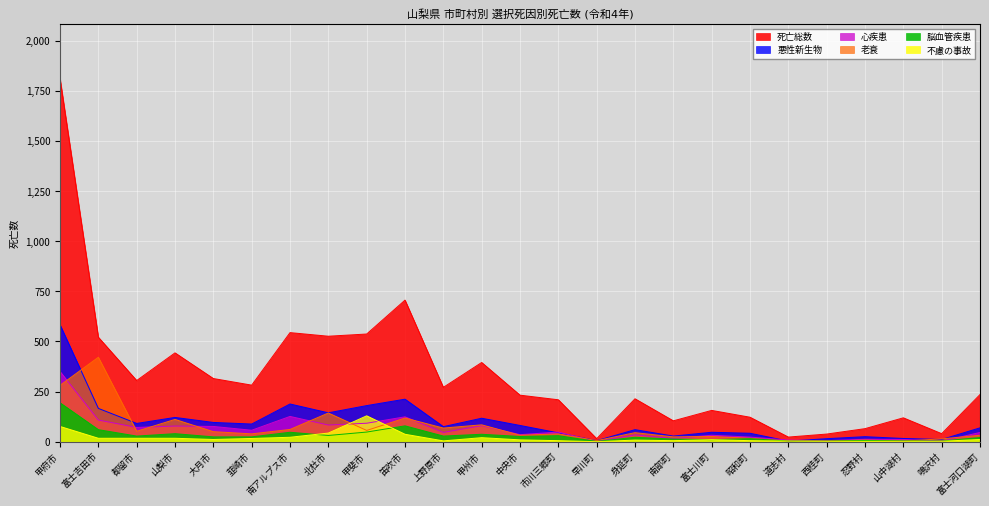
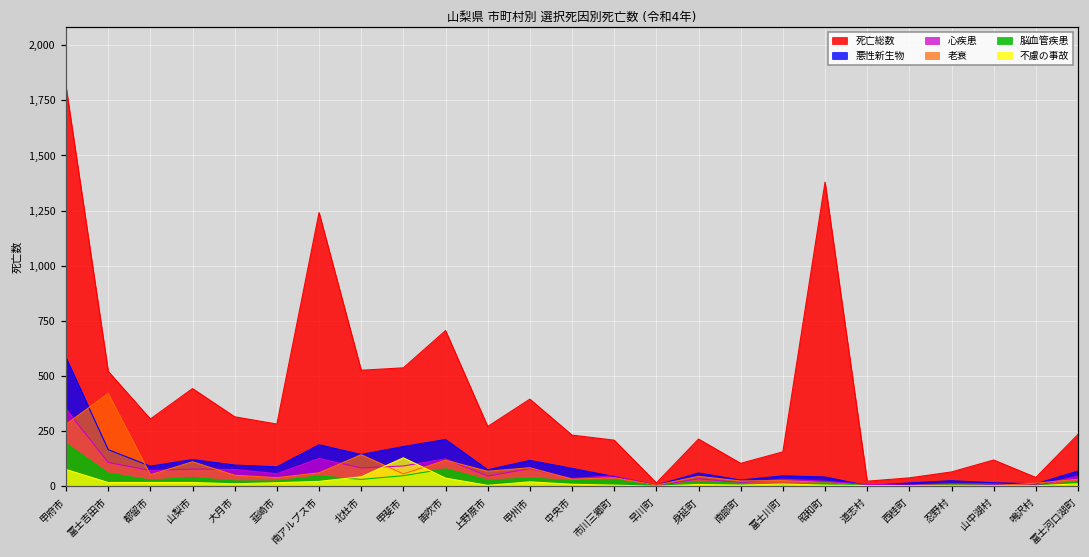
死亡総数, 南アルプス市: 540 -> 1,240
死亡総数, 昭和町: 120 -> 1,380
